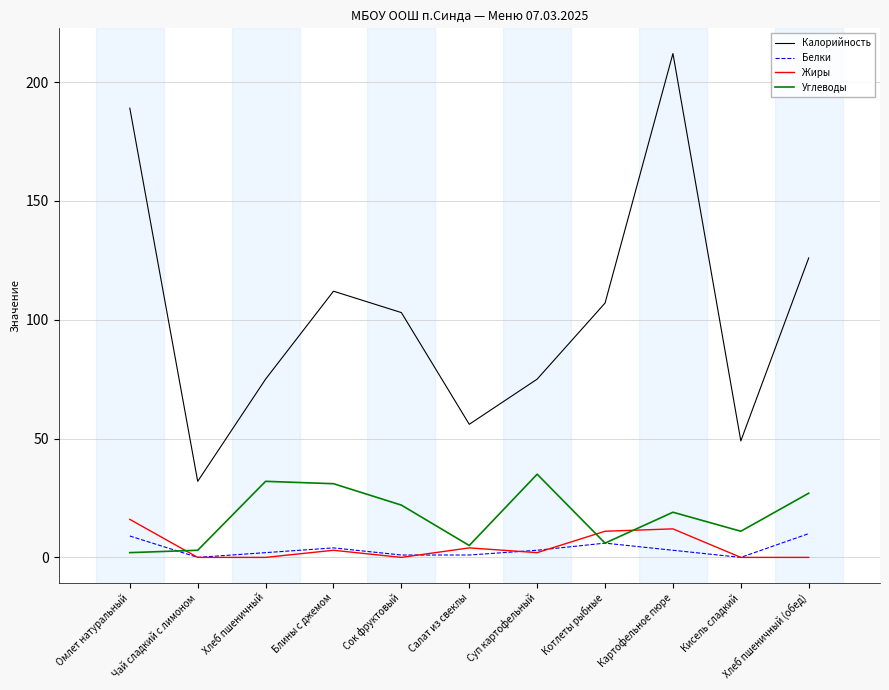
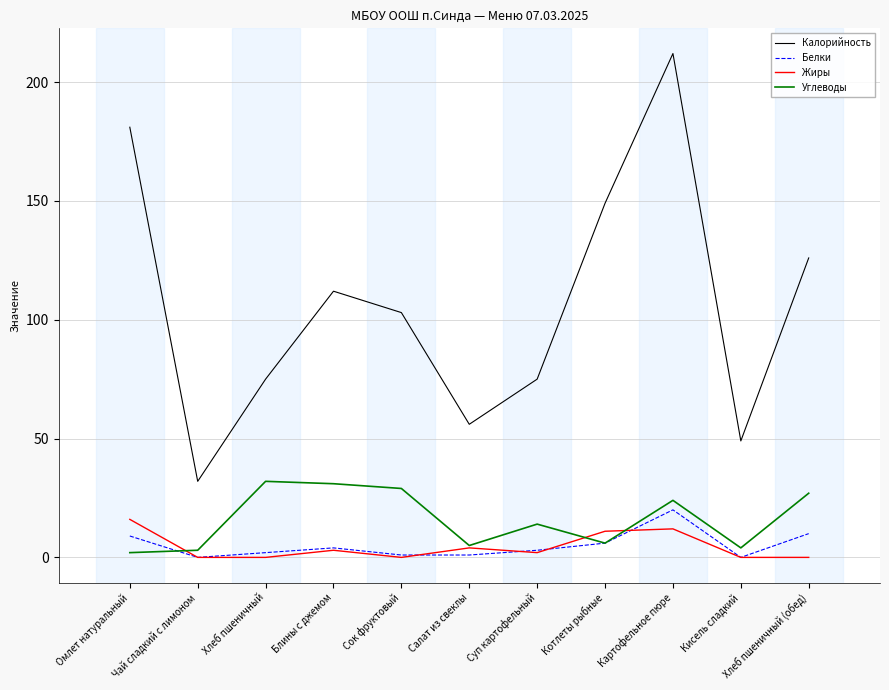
Калорийность, Омлет натуральный: 189 -> 181
Углеводы, Сок фруктовый: 22 -> 29
Углеводы, Суп картофельный: 35 -> 14
Калорийность, Котлеты рыбные: 107 -> 149
Белки, Картофельное пюре: 3 -> 20
Углеводы, Картофельное пюре: 19 -> 24
Углеводы, Кисель сладкий: 11 -> 4
